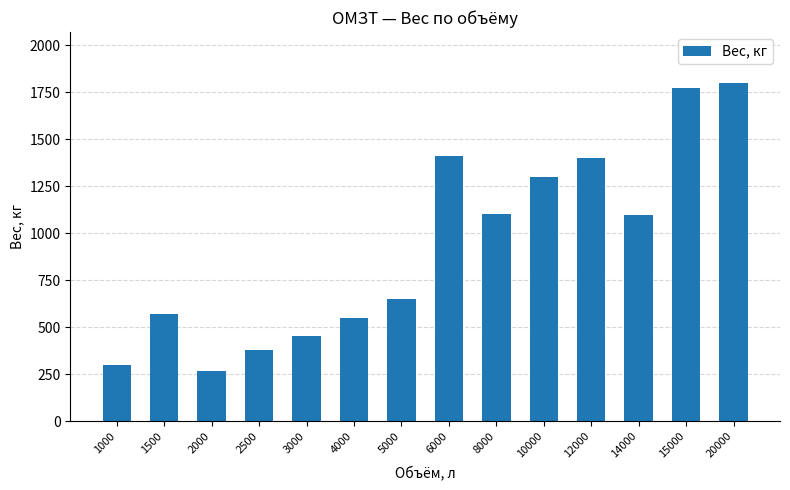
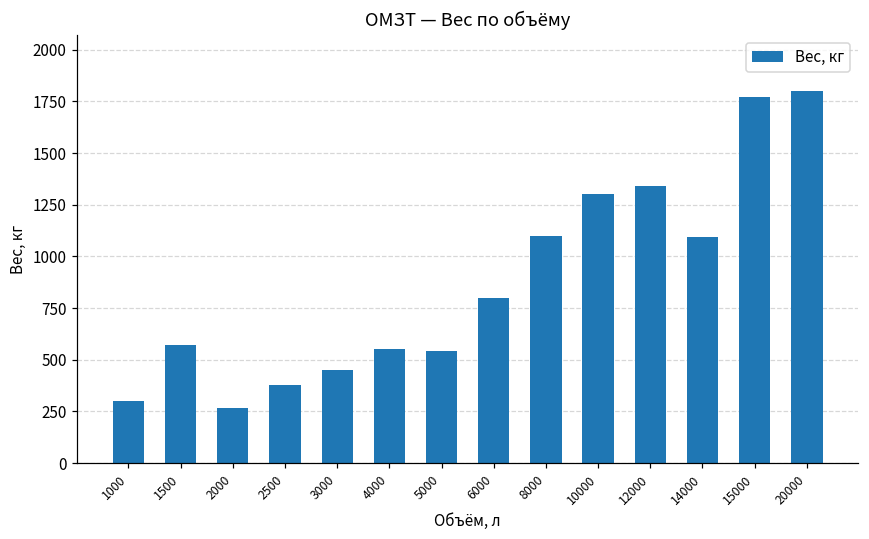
5000: 650 -> 540
6000: 1410 -> 800
12000: 1400 -> 1340
